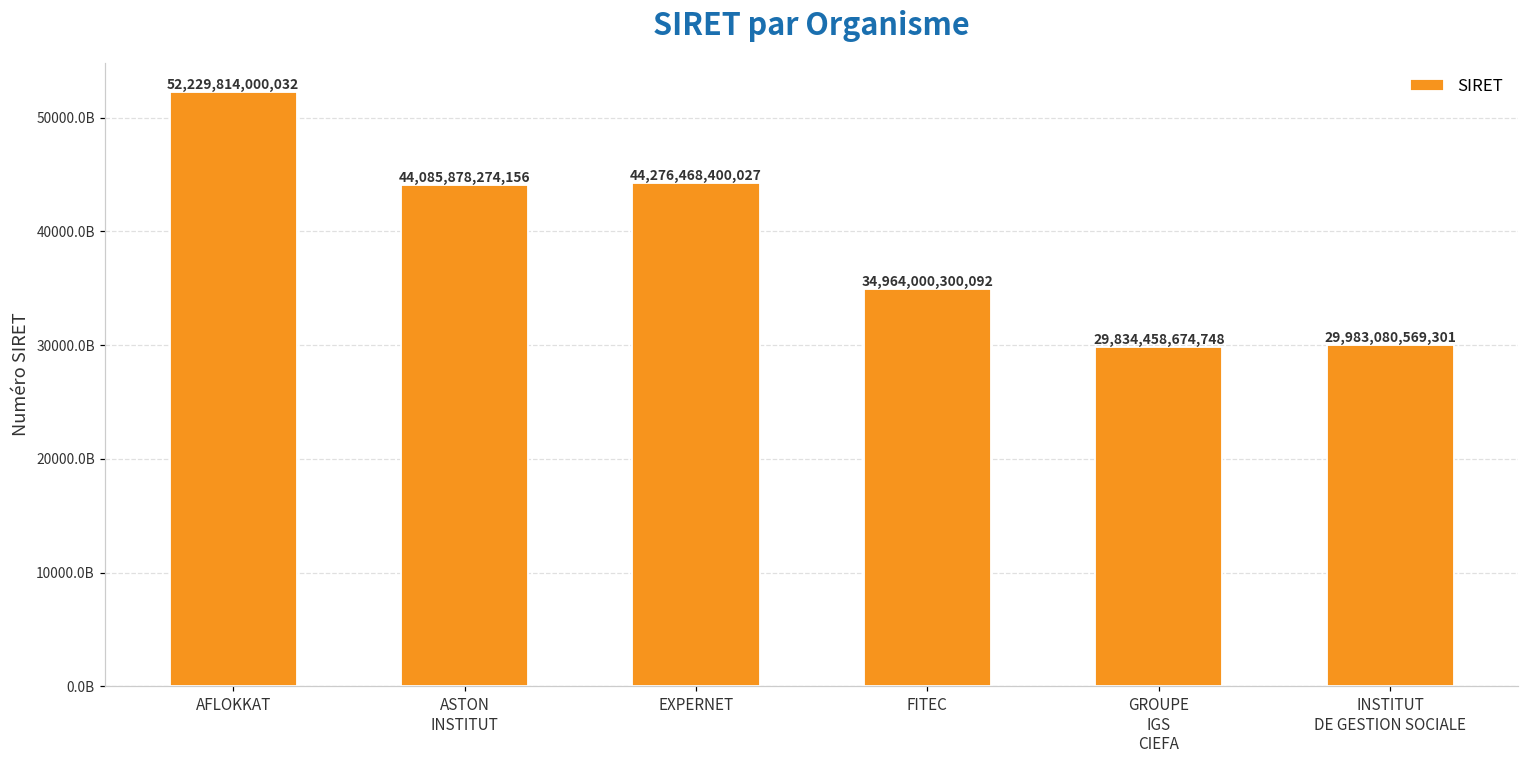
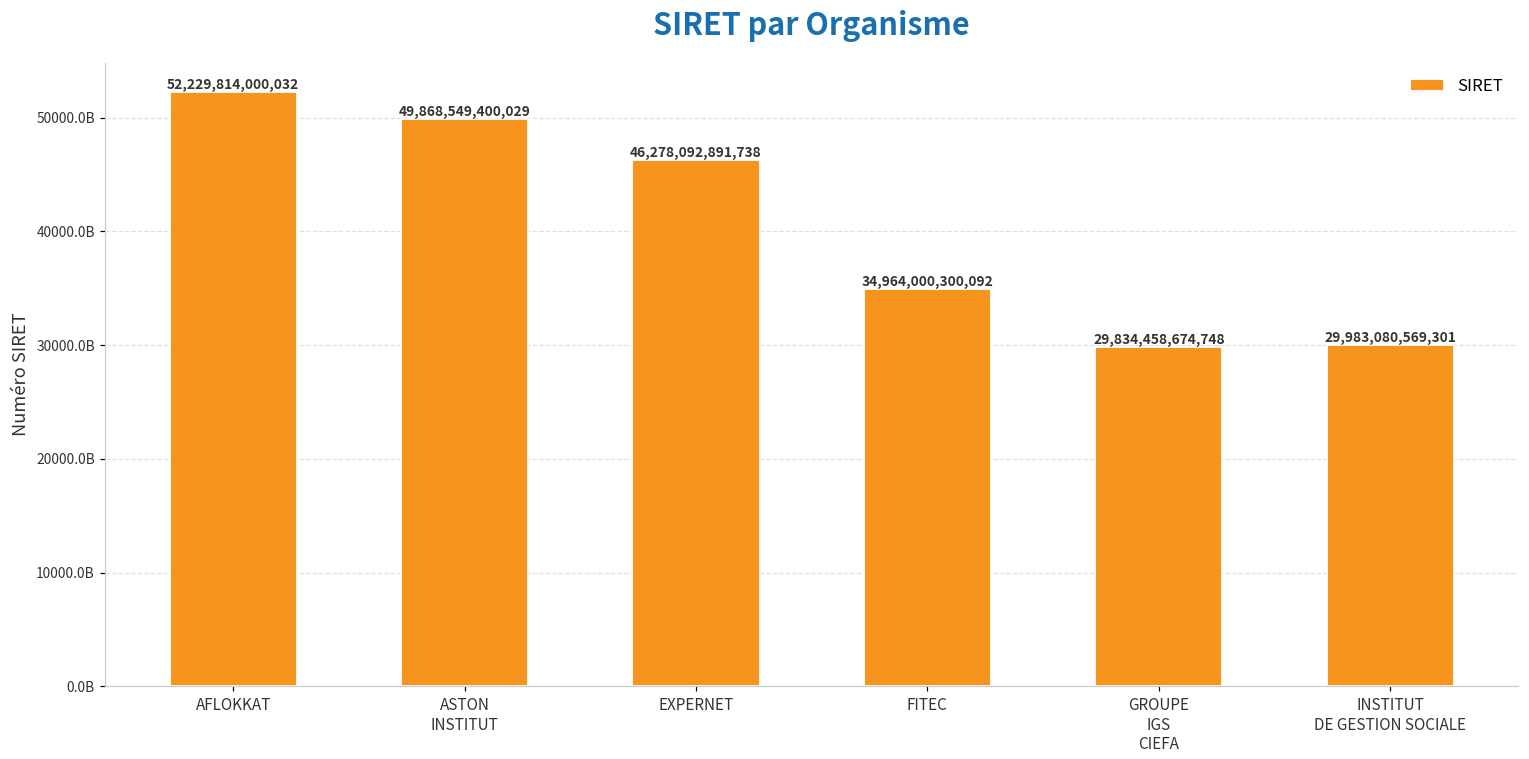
ASTON INSTITUT: 44,085,878,274,156 -> 49,868,549,400,029
EXPERNET: 44,276,468,400,027 -> 46,278,092,891,738
